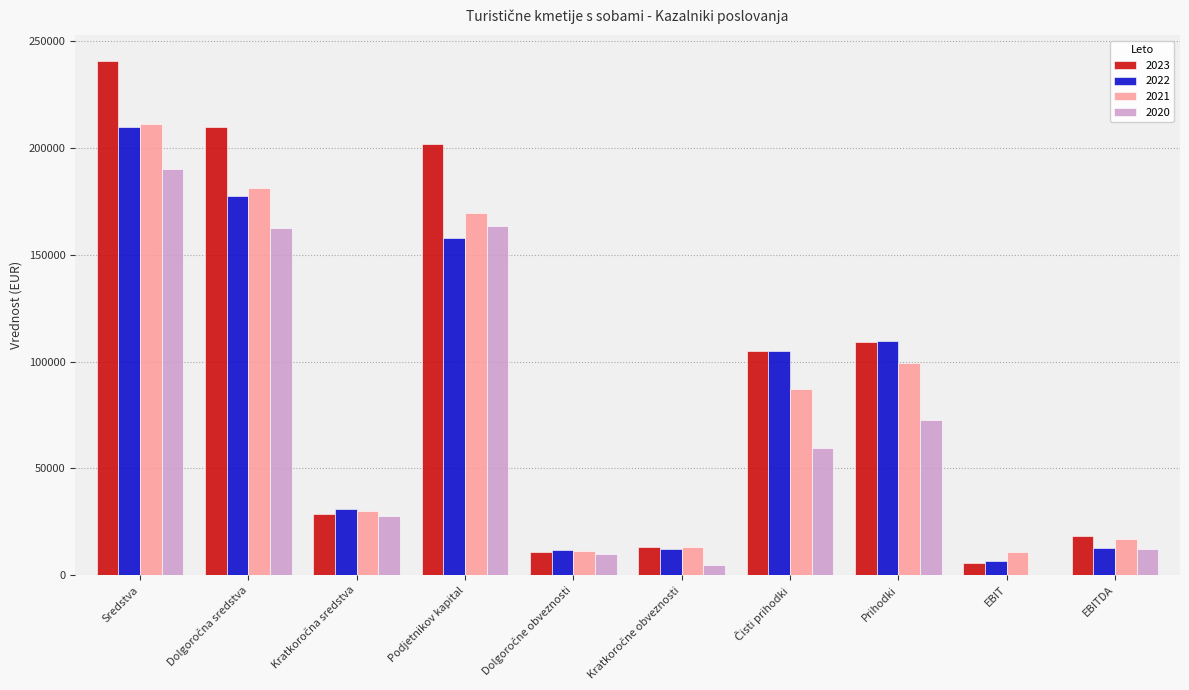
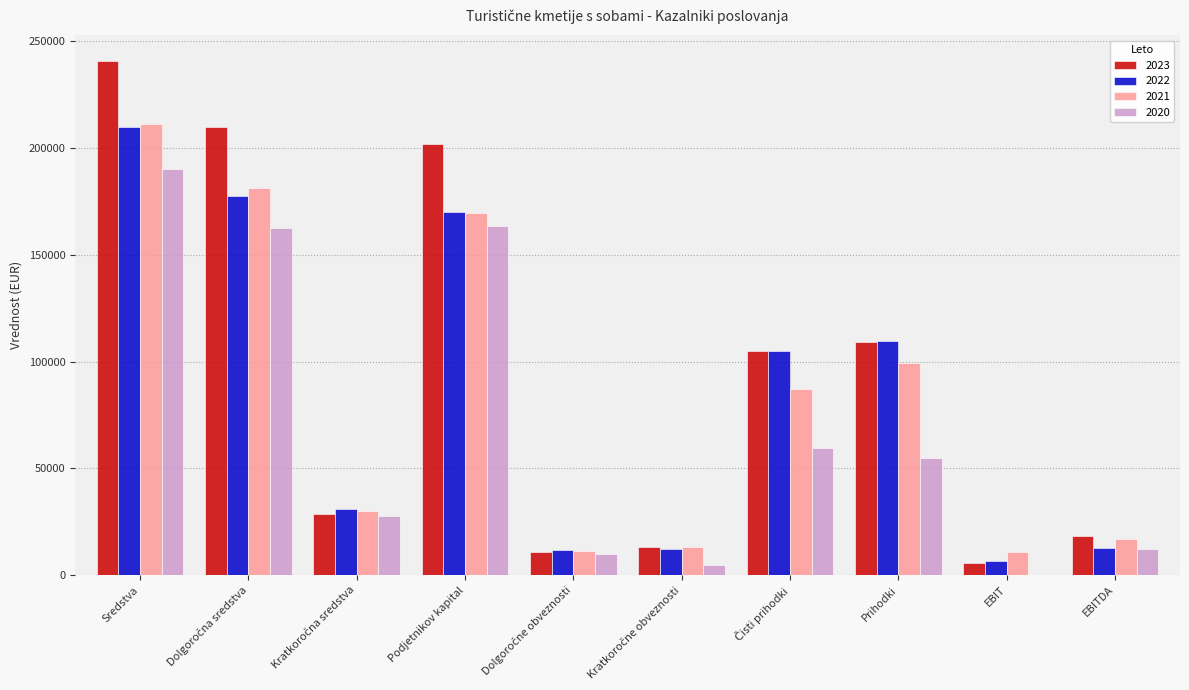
2022, Podjetnikov kapital: 158000 -> 170000
2020, Prihodki: 73000 -> 55000
